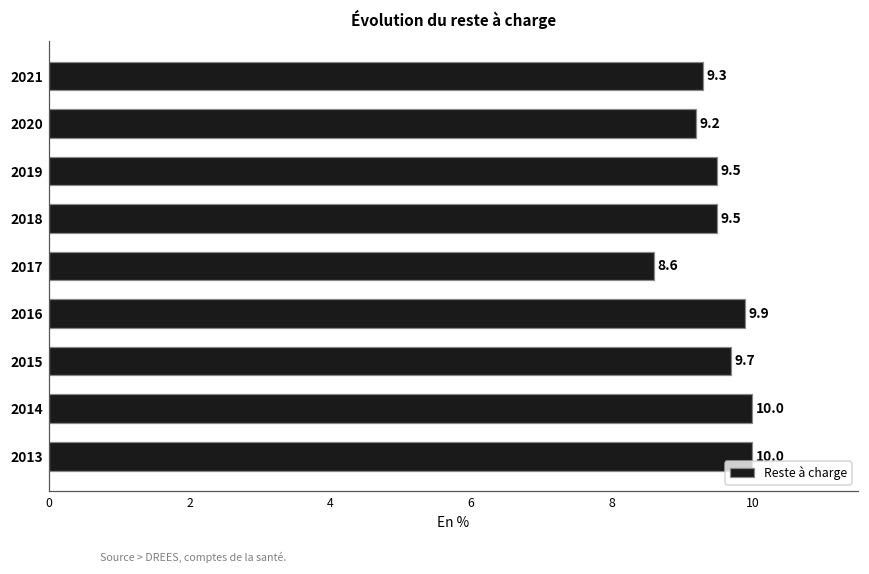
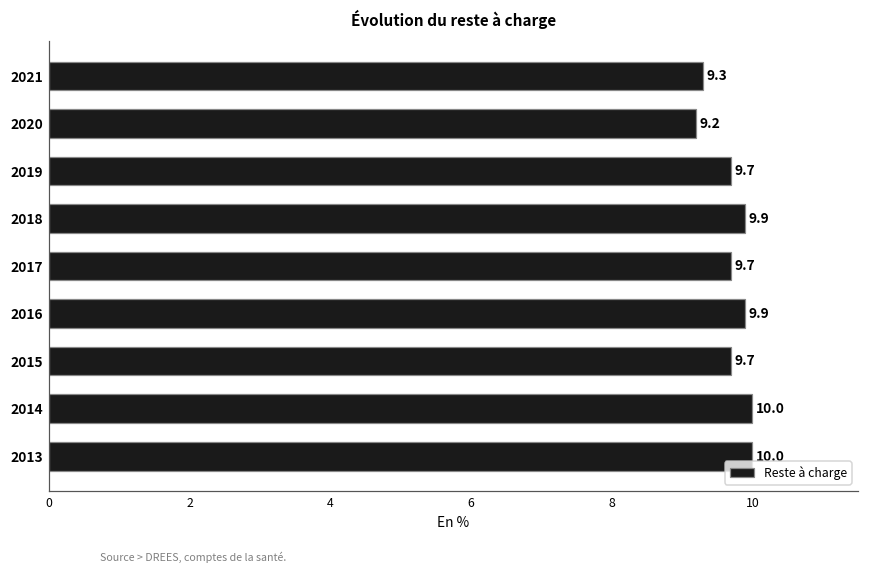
2019: 9.5 -> 9.7
2018: 9.5 -> 9.9
2017: 8.6 -> 9.7
